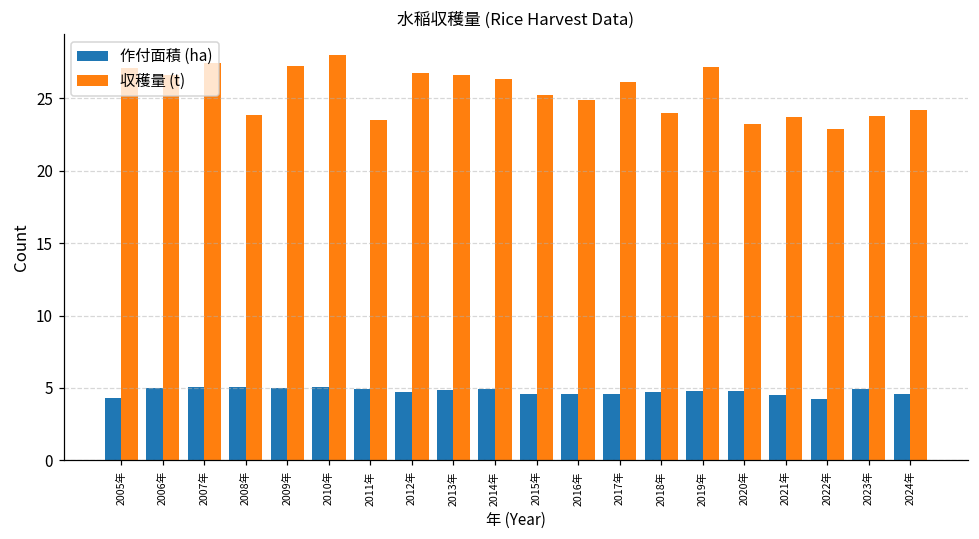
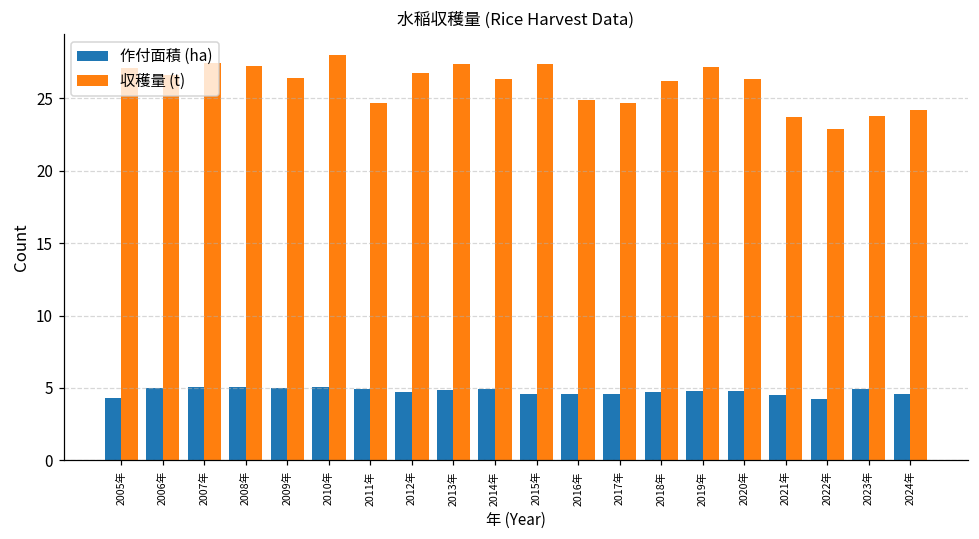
収穫量 (t), 2008年: 23.8 -> 27.2
収穫量 (t), 2009年: 27.2 -> 26.4
収穫量 (t), 2011年: 23.5 -> 24.7
収穫量 (t), 2013年: 26.6 -> 27.4
収穫量 (t), 2015年: 25.2 -> 27.3
収穫量 (t), 2017年: 26.1 -> 24.7
収穫量 (t), 2018年: 24.0 -> 26.2
収穫量 (t), 2020年: 23.2 -> 26.3
